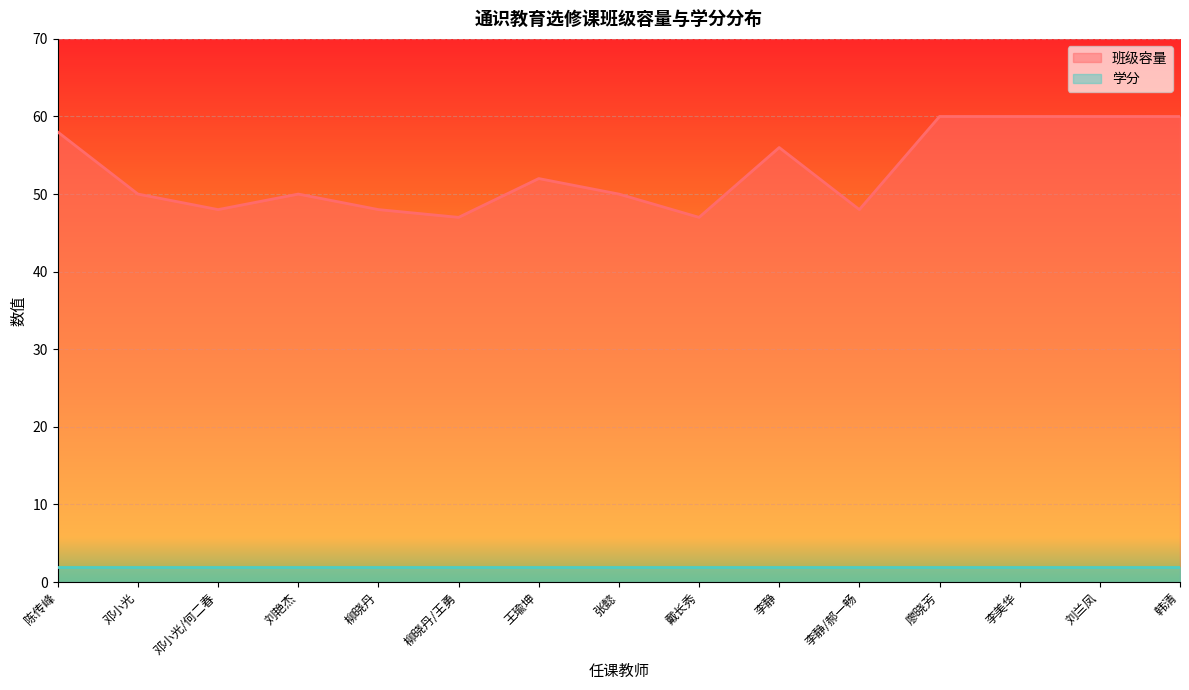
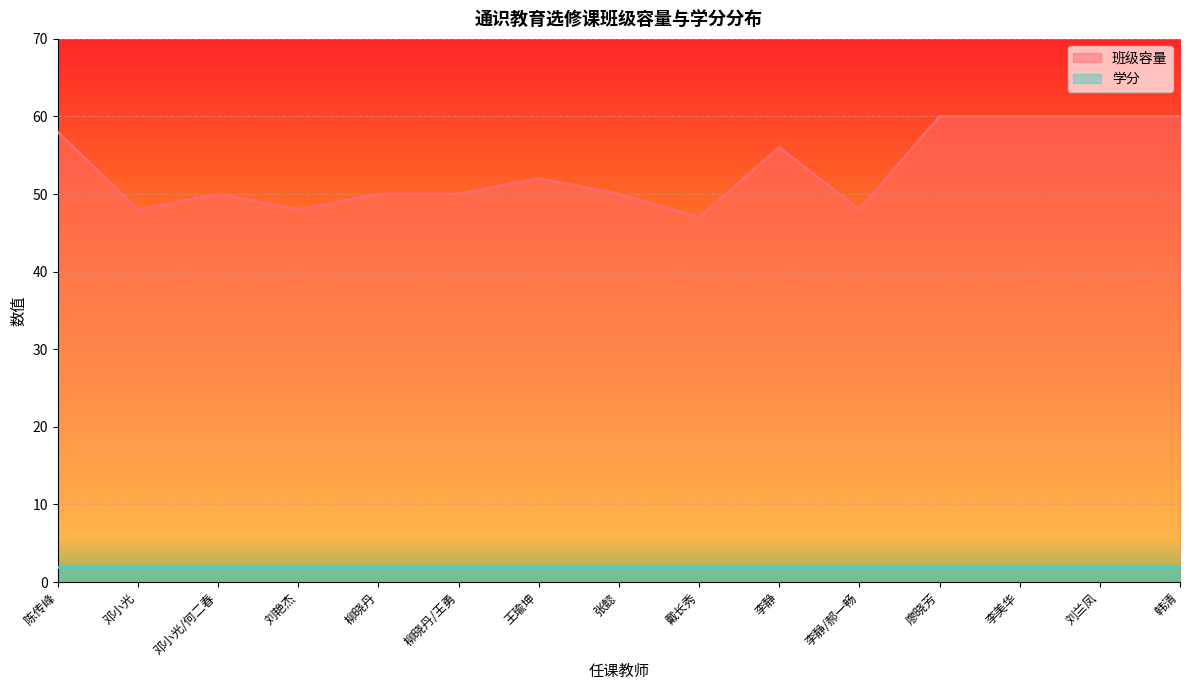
班级容量, 邓小光: 50 -> 48
班级容量, 邓小光/何二春: 48 -> 50
班级容量, 刘艳杰: 50 -> 48
班级容量, 柳晓丹: 48 -> 50
班级容量, 柳晓丹/王勇: 47 -> 50
